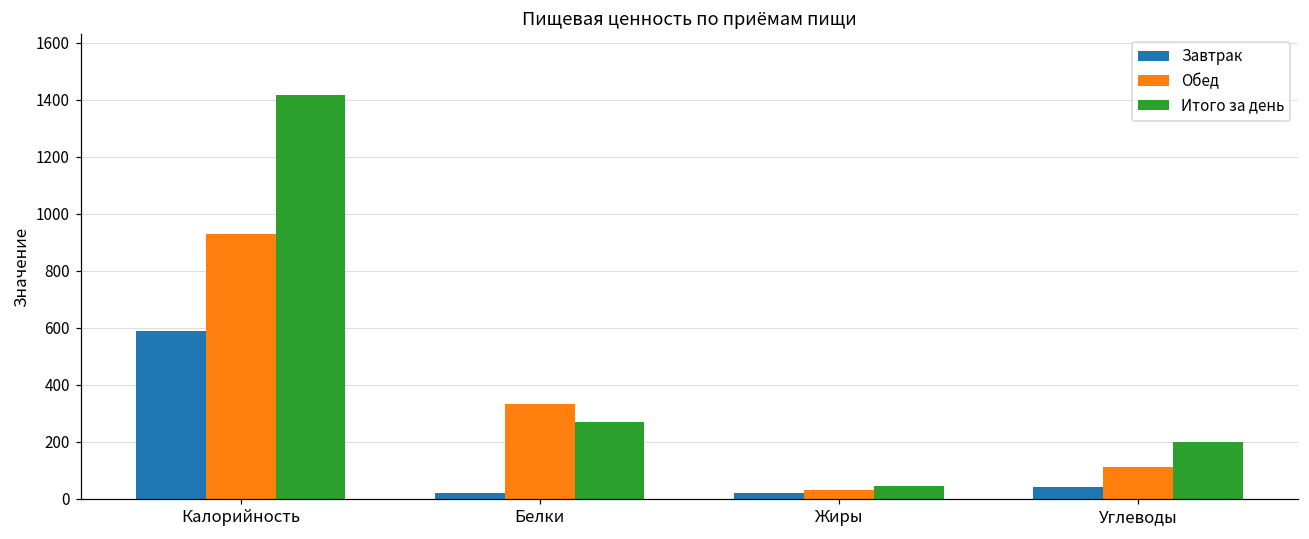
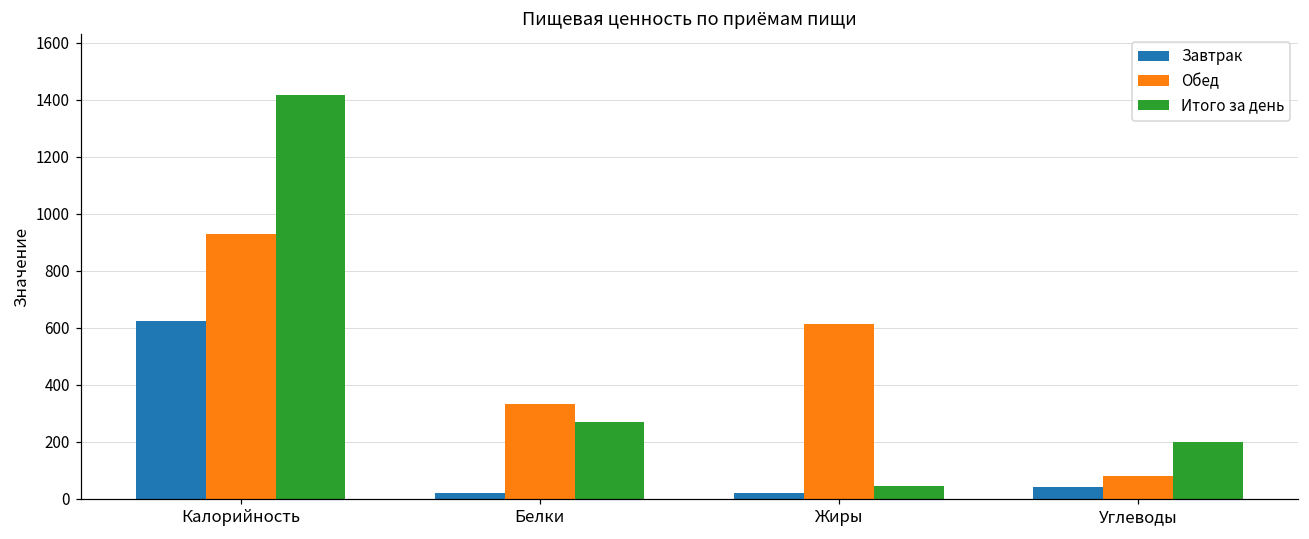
Завтрак, Калорийность: 590 -> 620
Обед, Жиры: 30 -> 610
Обед, Углеводы: 110 -> 80
